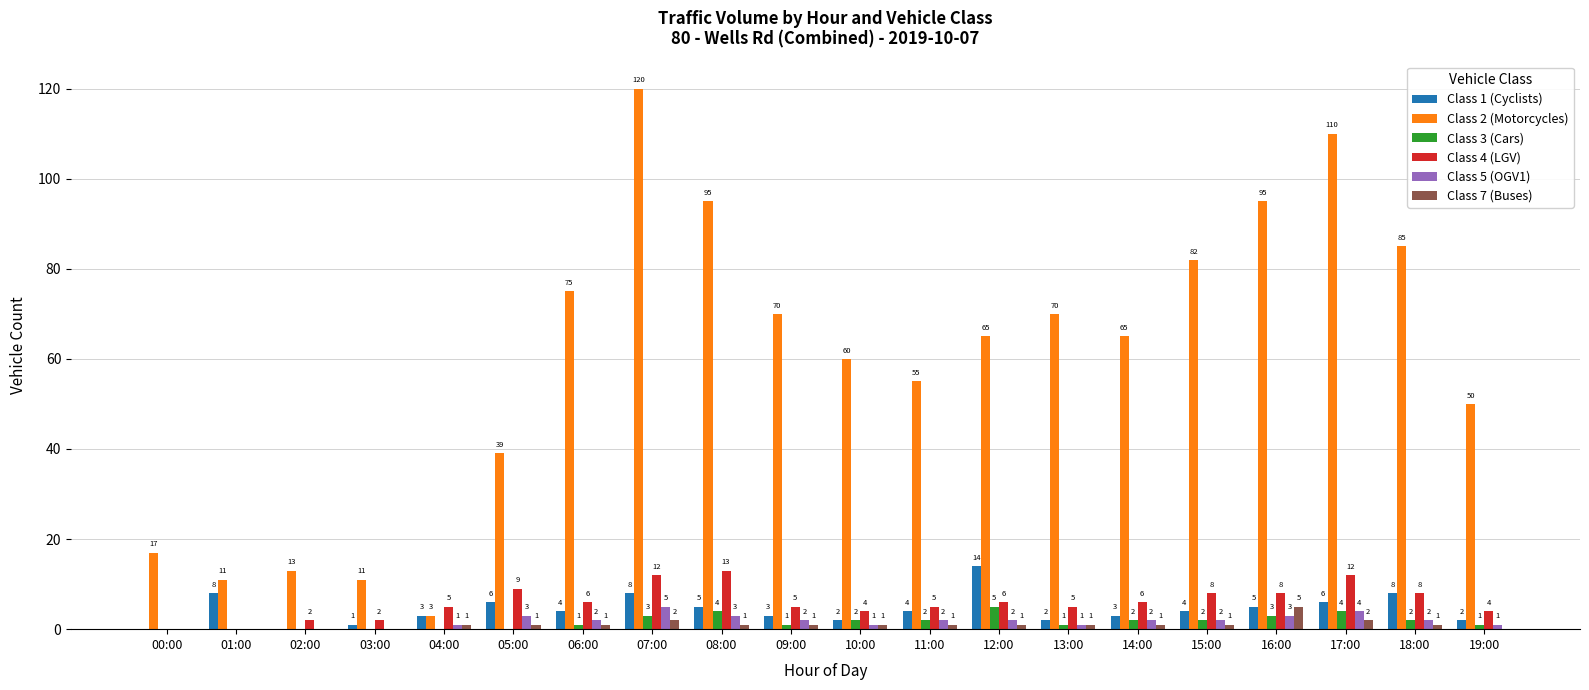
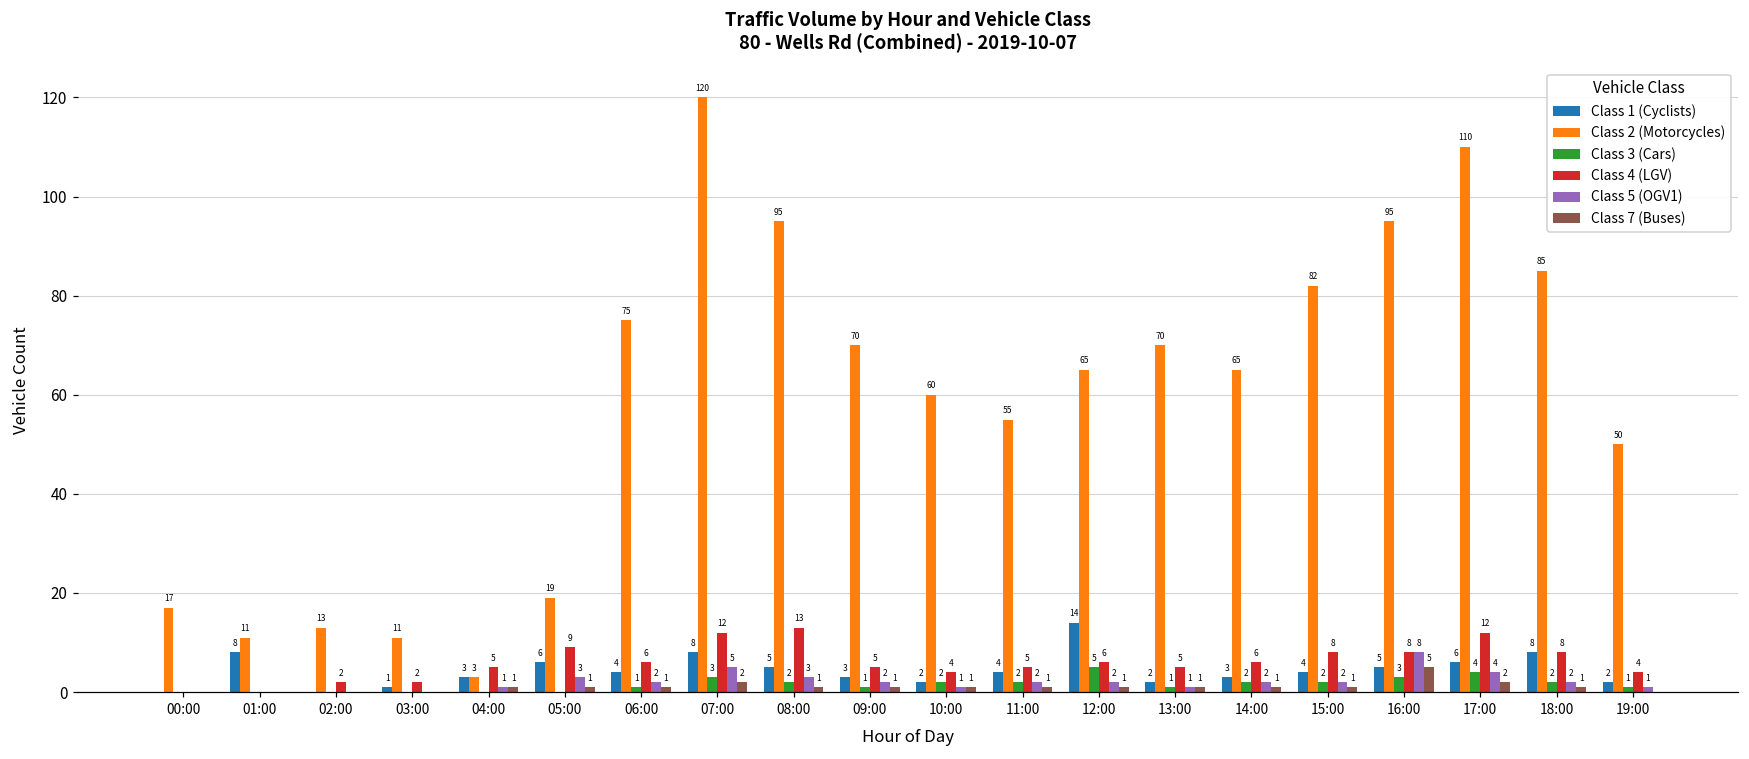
Class 2 (Motorcycles), 05:00: 39 -> 19
Class 3 (Cars), 08:00: 4 -> 2
Class 5 (OGV1), 16:00: 3 -> 8
